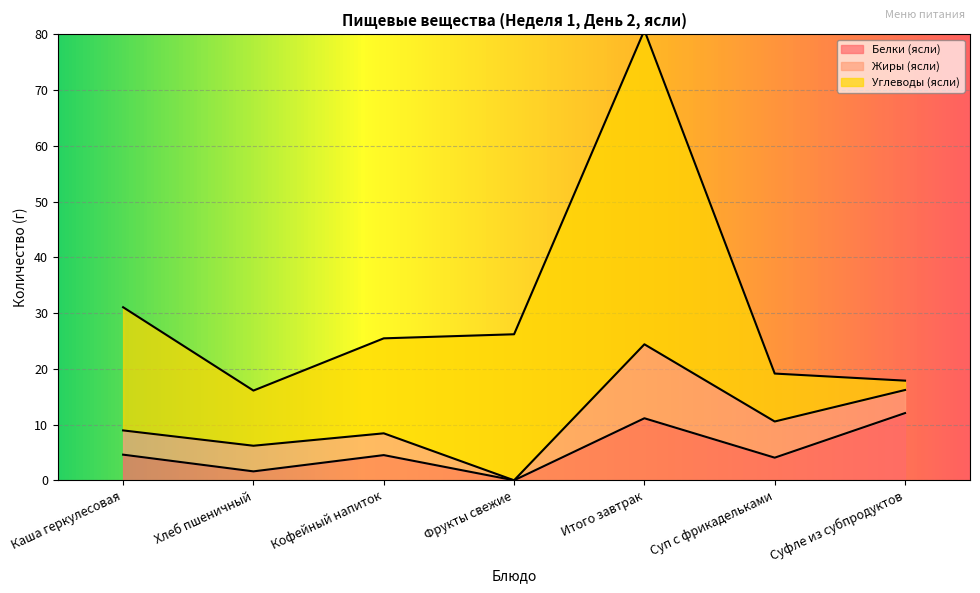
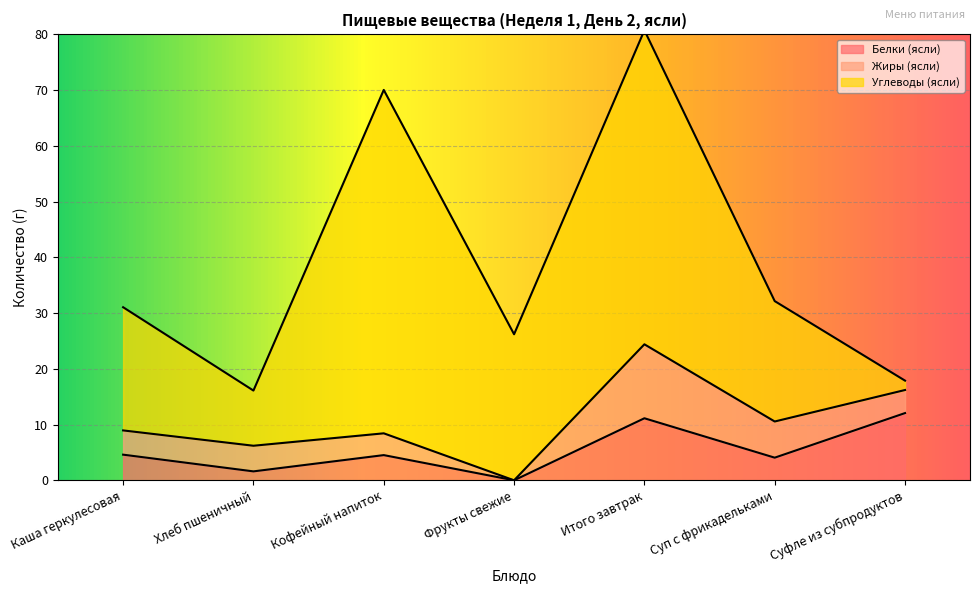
Углеводы (ясли), Кофейный напиток: 17 -> 62
Углеводы (ясли), Суп с фрикадельками: 9 -> 22
